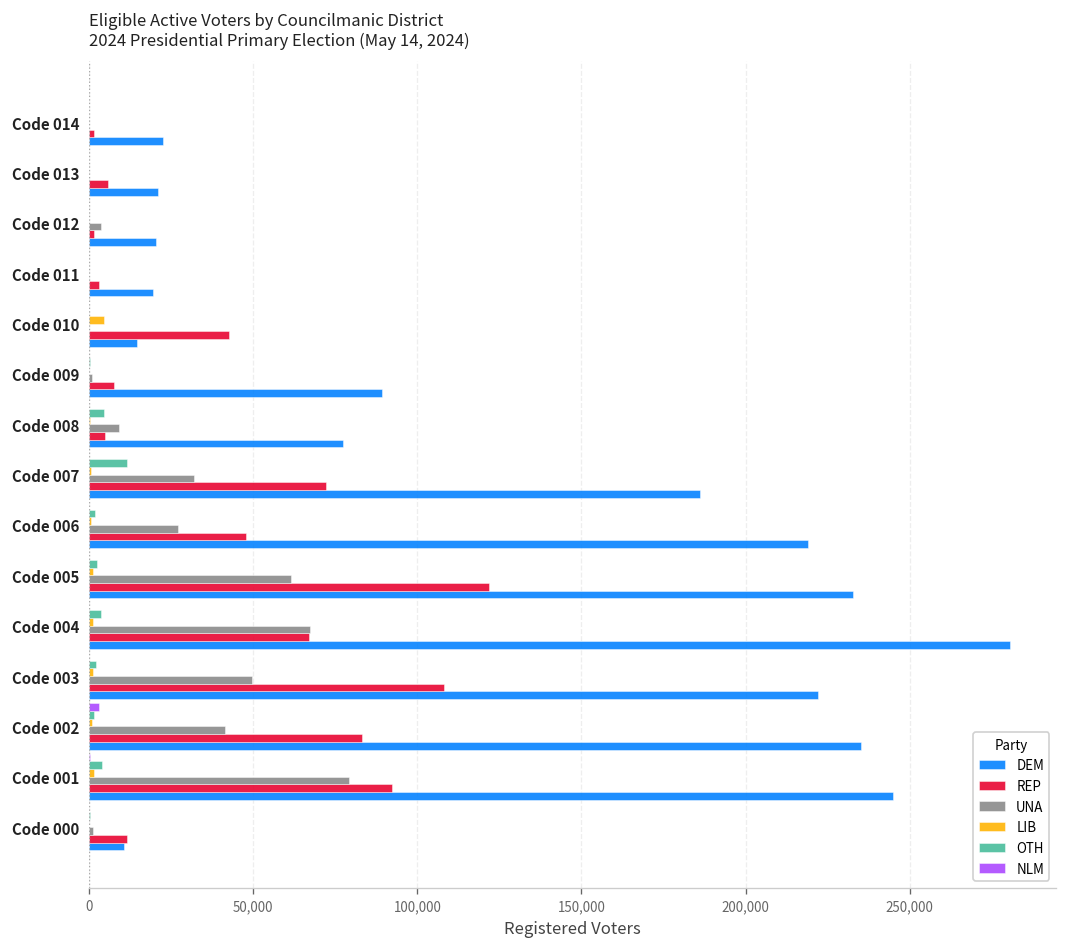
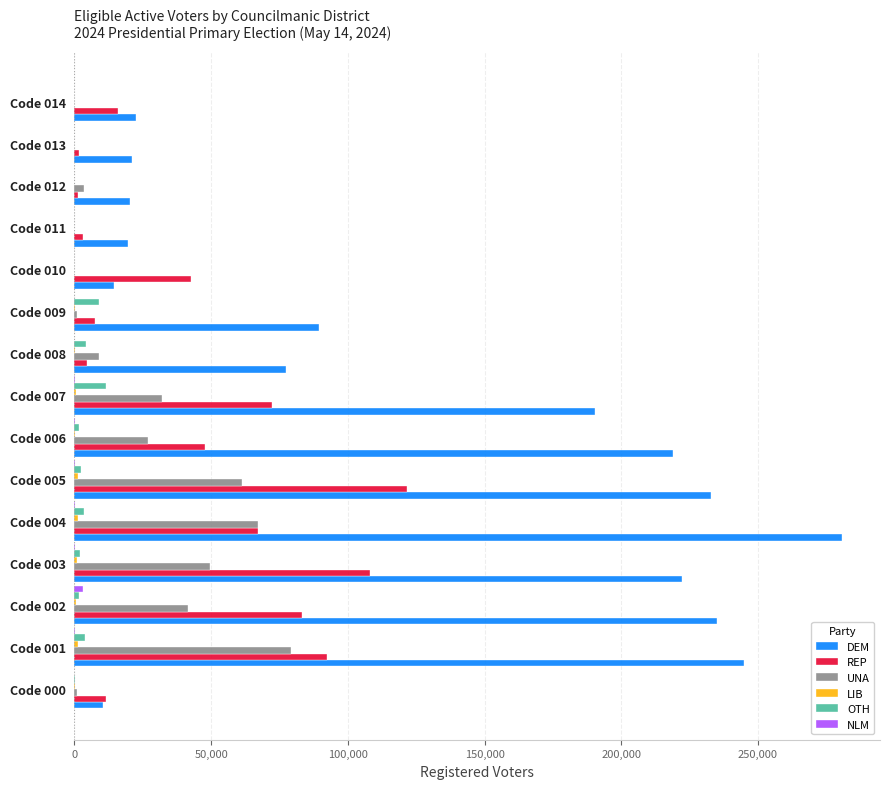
REP, Code 014: 1,000 -> 16,000
REP, Code 013: 6,000 -> 2,000
LIB, Code 010: 4,000 -> 0
OTH, Code 009: 0 -> 9,000
DEM, Code 007: 186,000 -> 190,000
